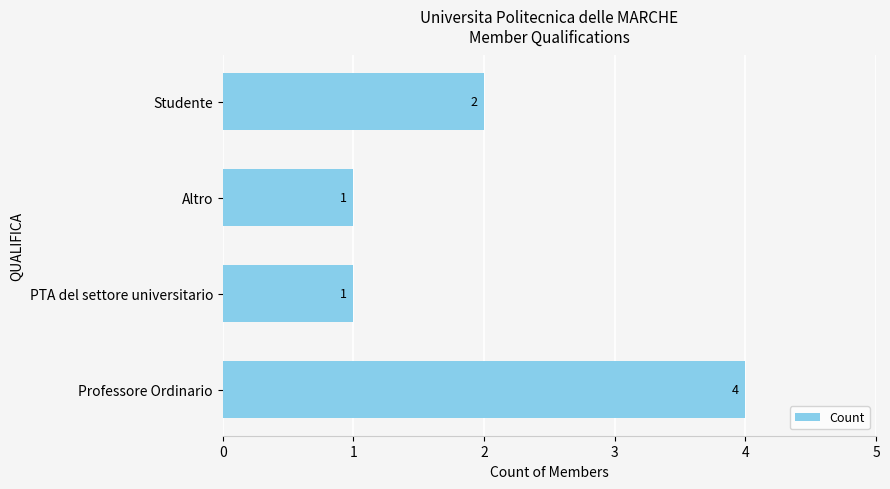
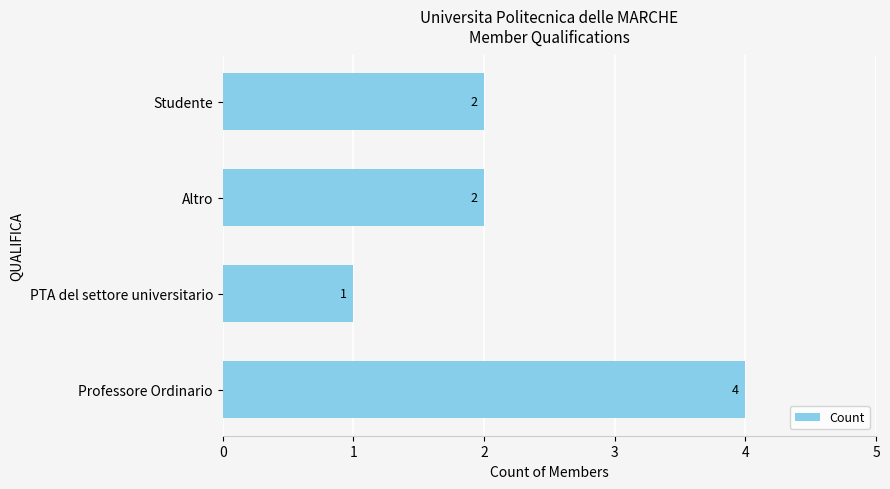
Altro: 1 -> 2
